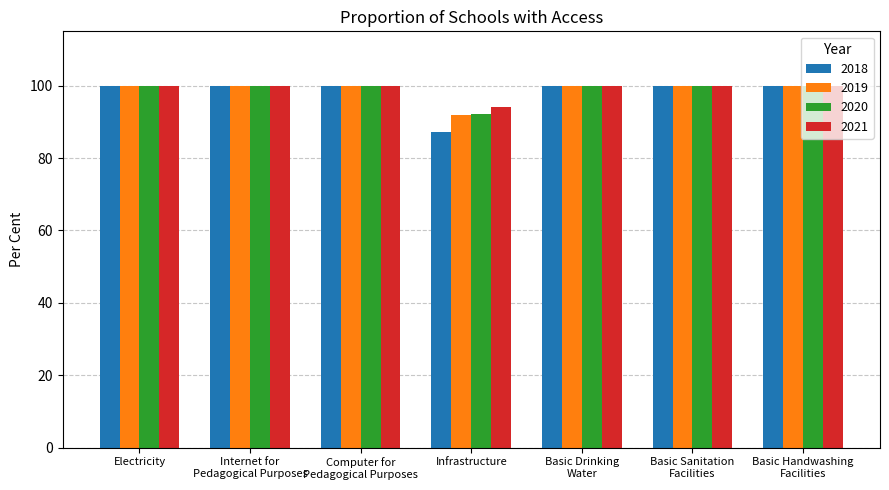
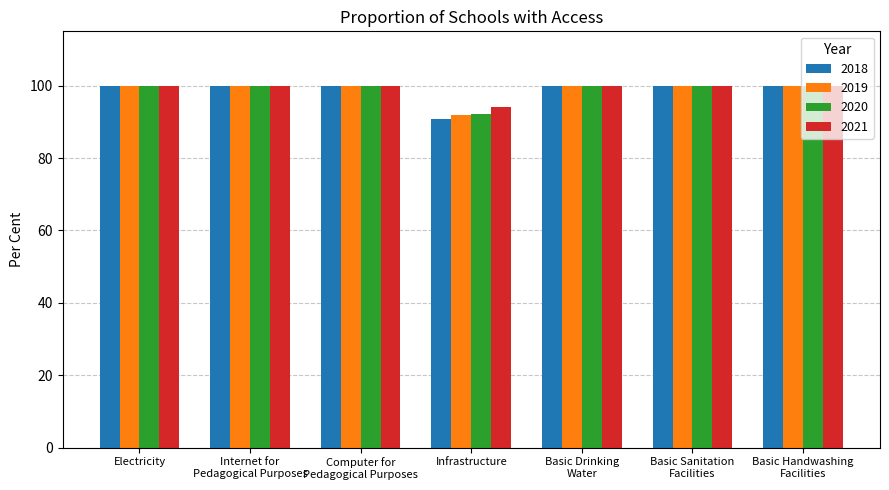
2018, Infrastructure: 87 -> 91
